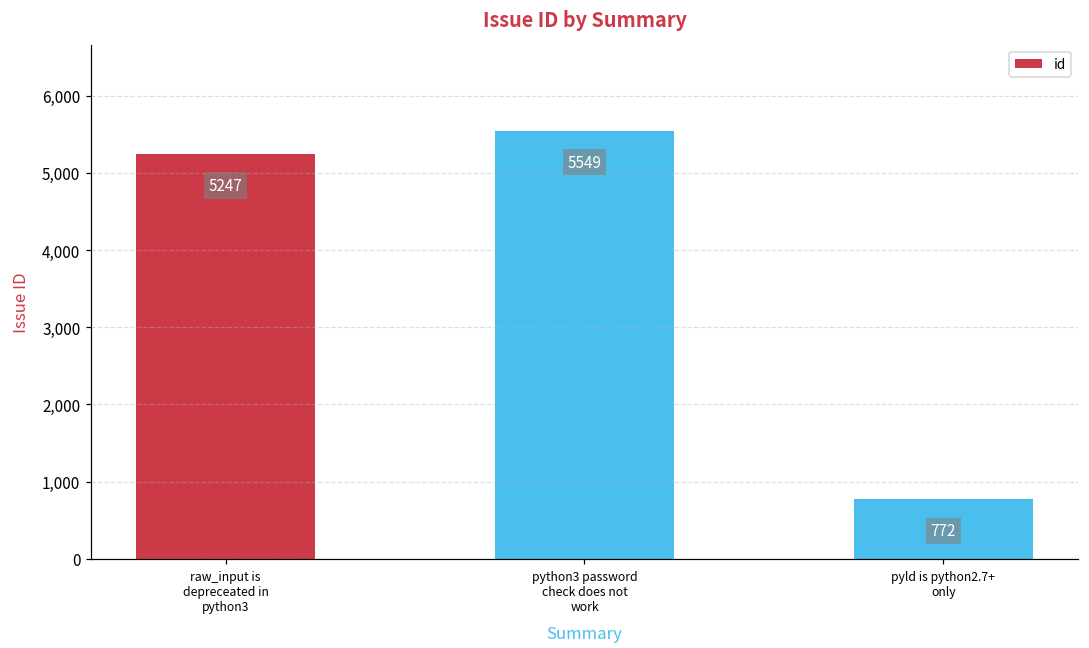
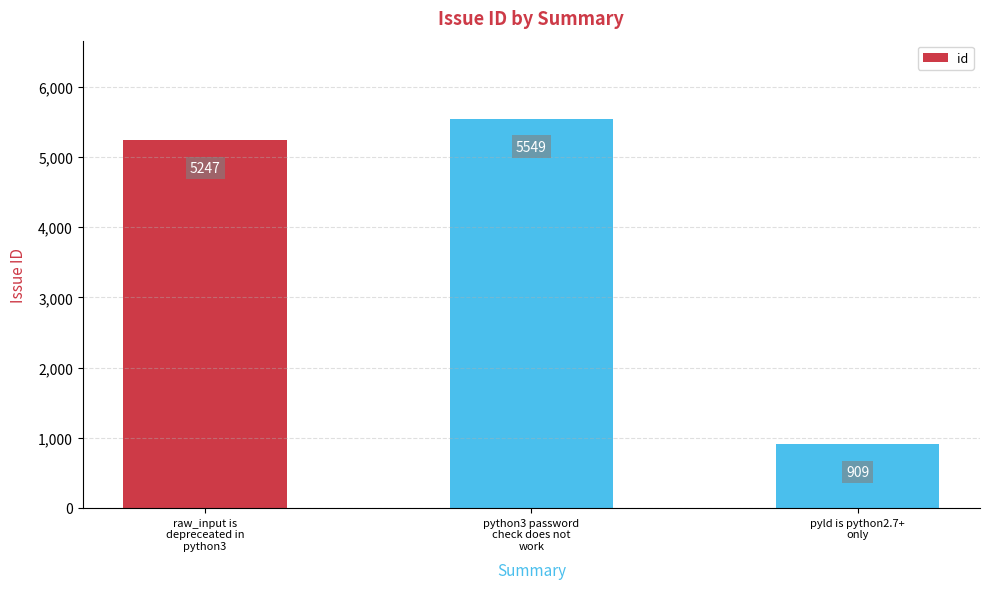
pyld is python2.7+ only: 772 -> 909
